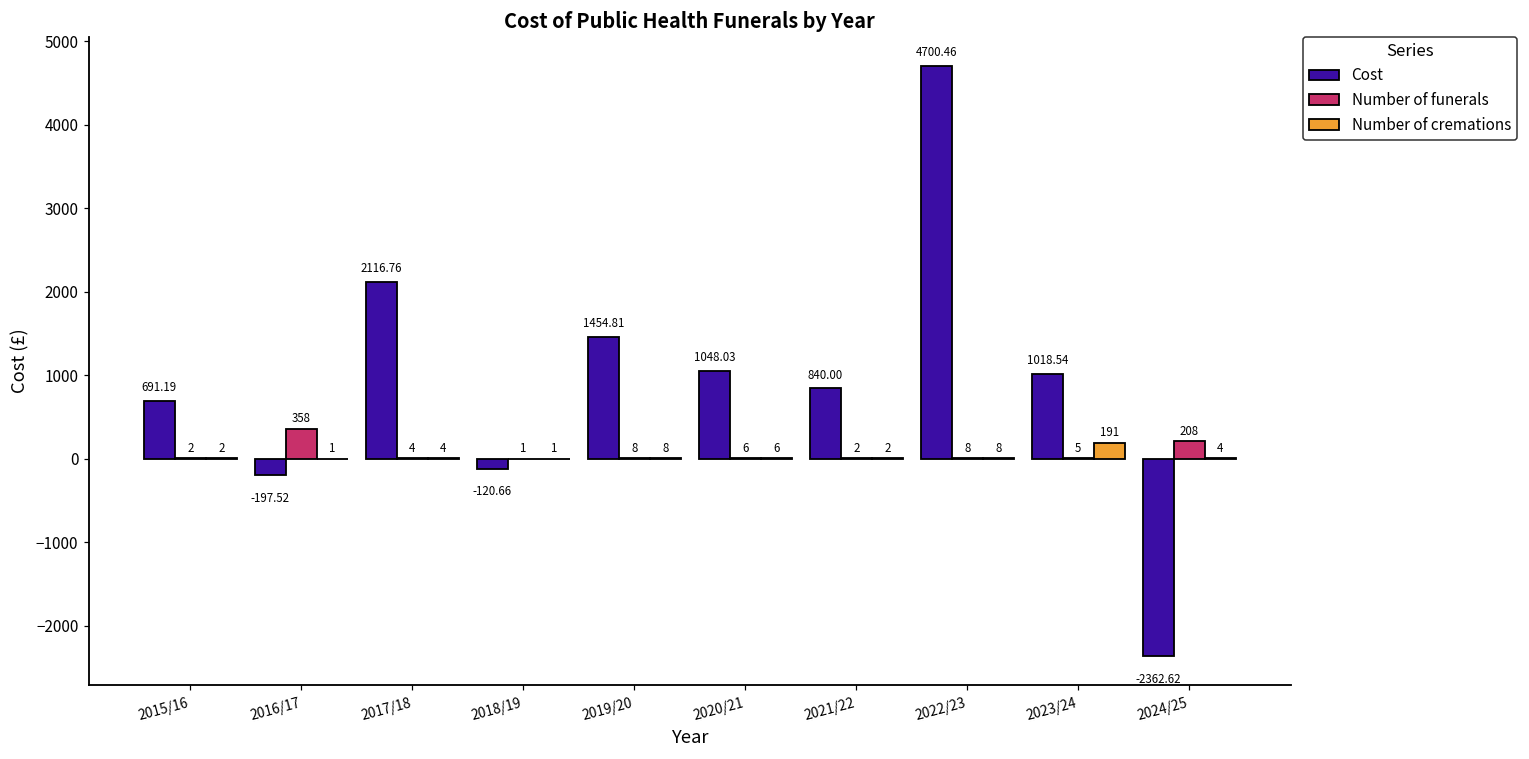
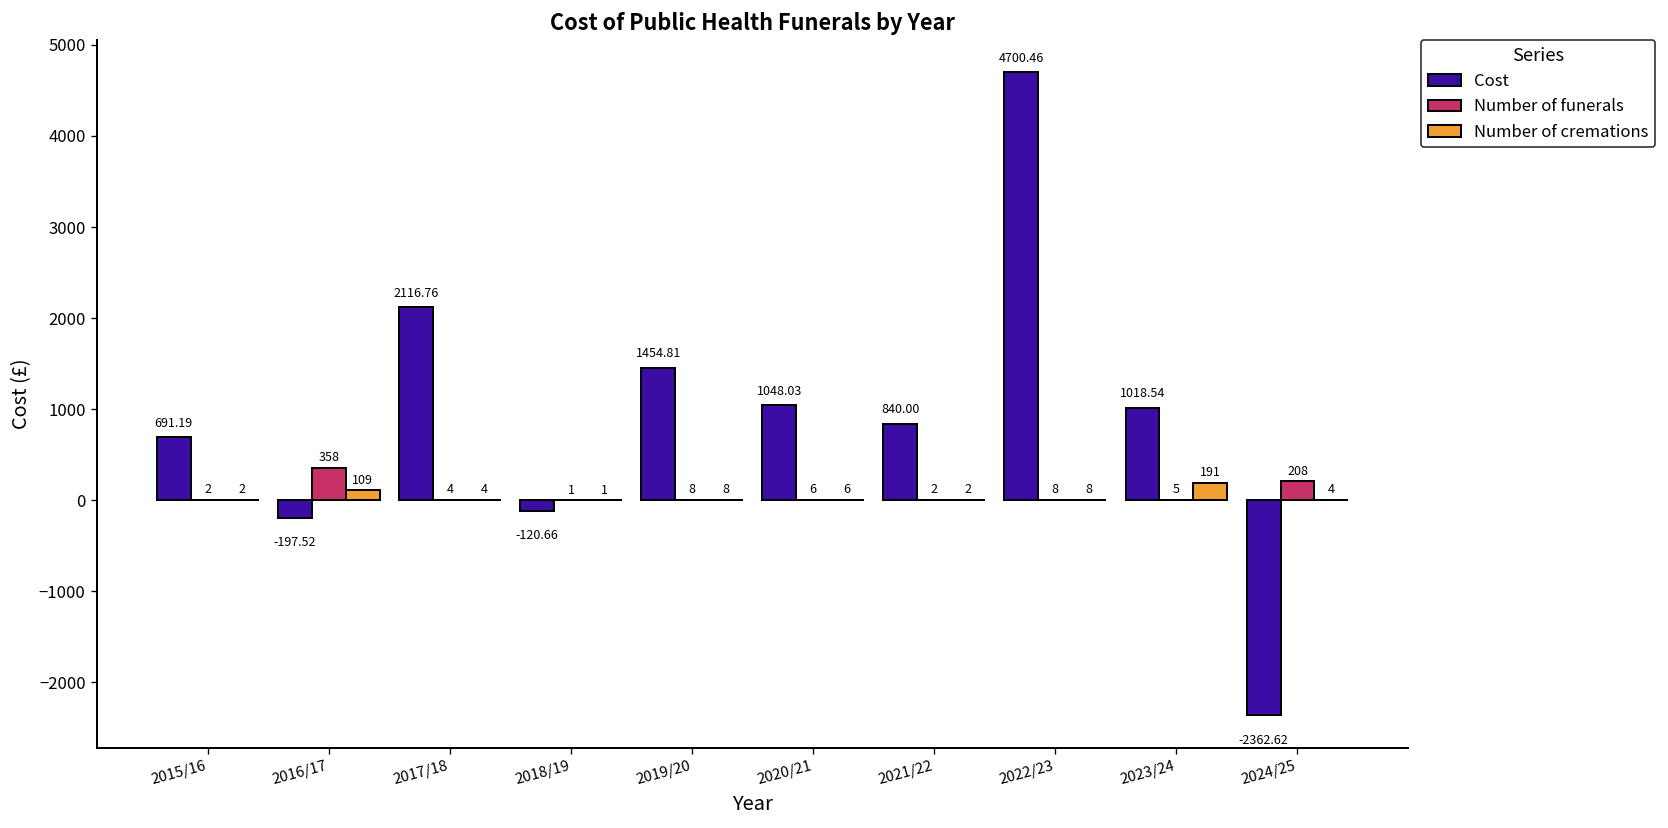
Number of cremations, 2016/17: 1 -> 109
